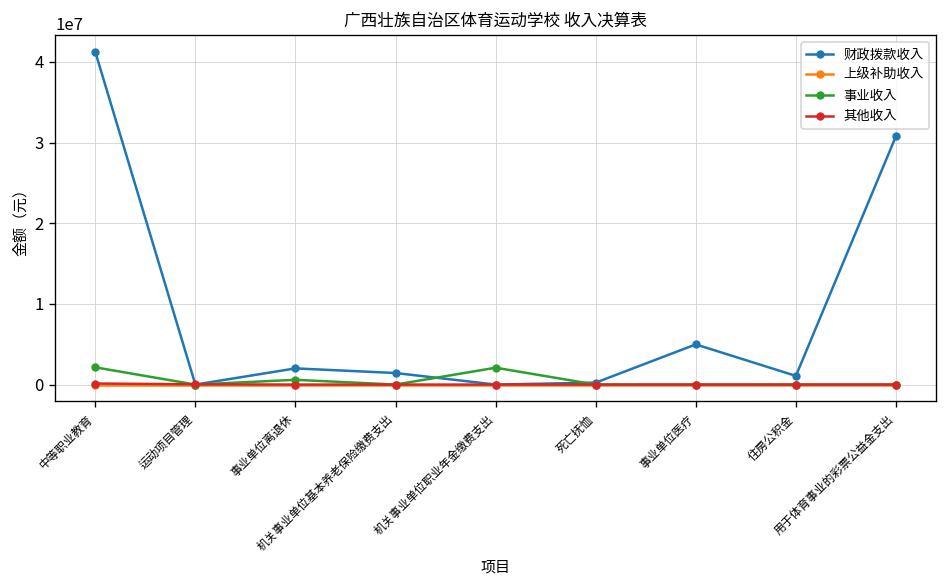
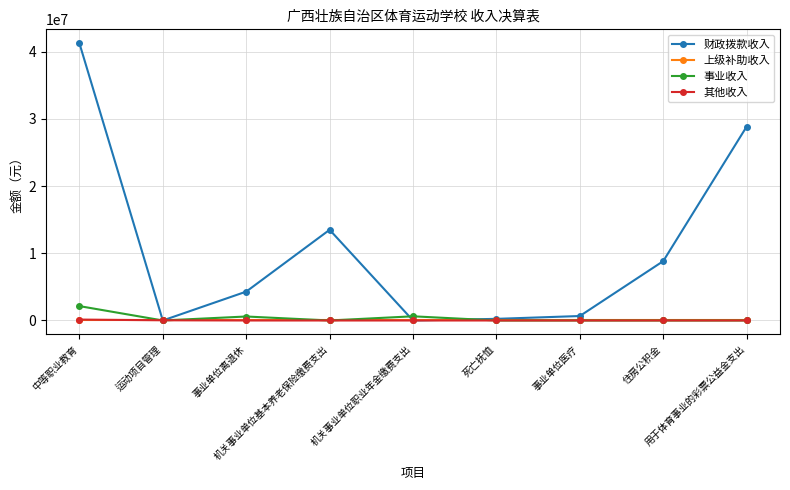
财政拨款收入, 事业单位离退休: 2000000 -> 4000000
财政拨款收入, 机关事业单位基本养老保险缴费支出: 1000000 -> 13000000
事业收入, 机关事业单位职业年金缴费支出: 2000000 -> 1000000
财政拨款收入, 事业单位医疗: 5000000 -> 1000000
财政拨款收入, 住房公积金: 1000000 -> 9000000
财政拨款收入, 用于体育事业的彩票公益金支出: 31000000 -> 29000000
